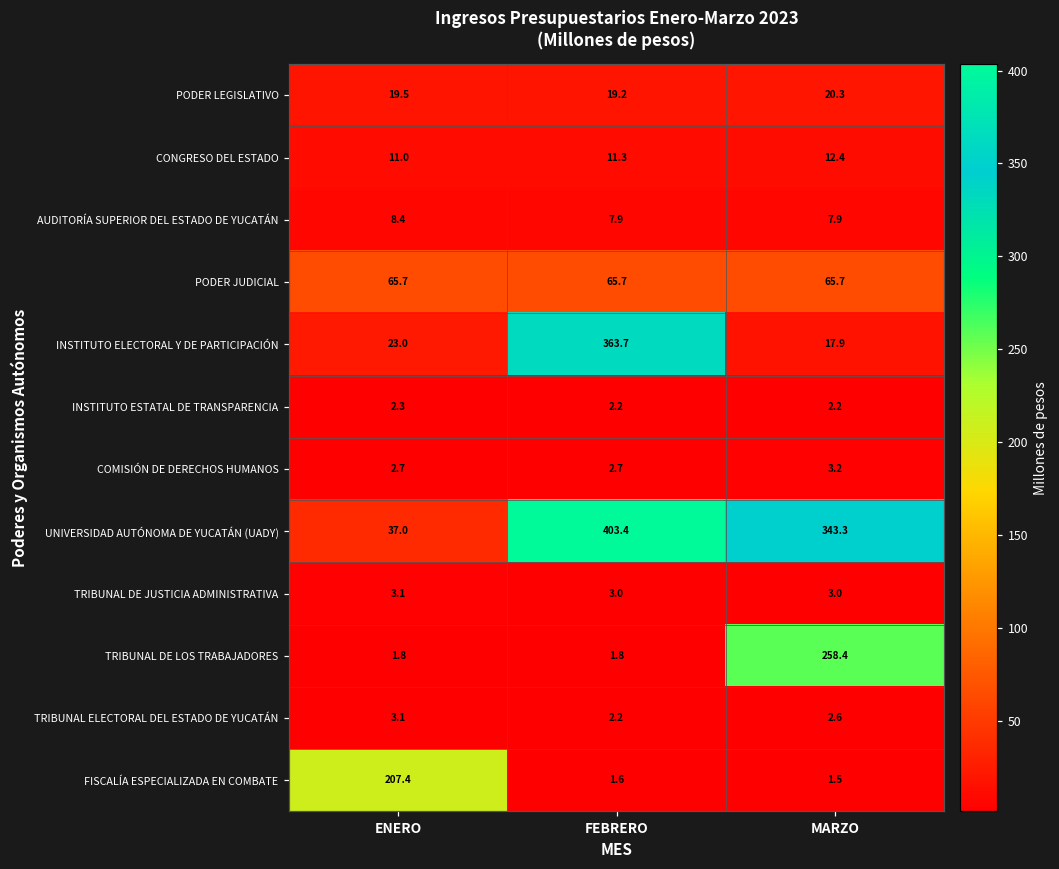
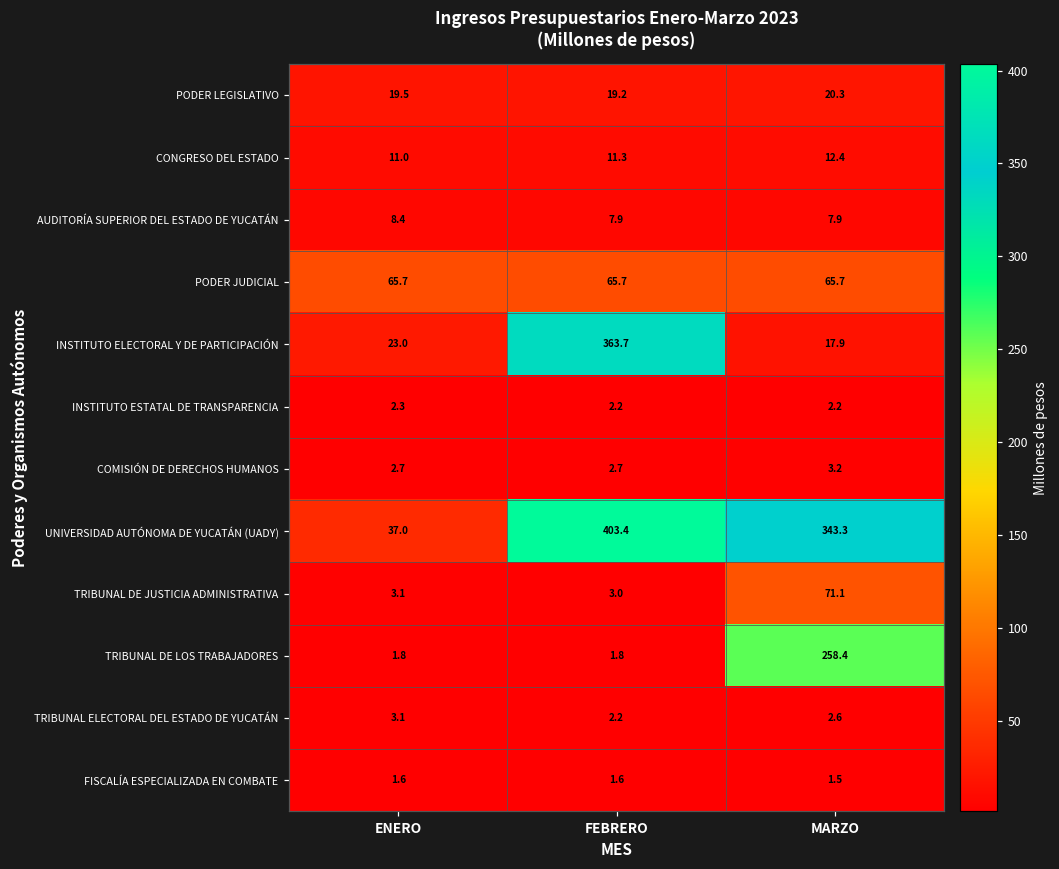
TRIBUNAL DE JUSTICIA ADMINISTRATIVA, MARZO: 3.0 -> 71.1
FISCALÍA ESPECIALIZADA EN COMBATE, ENERO: 207.4 -> 1.6
